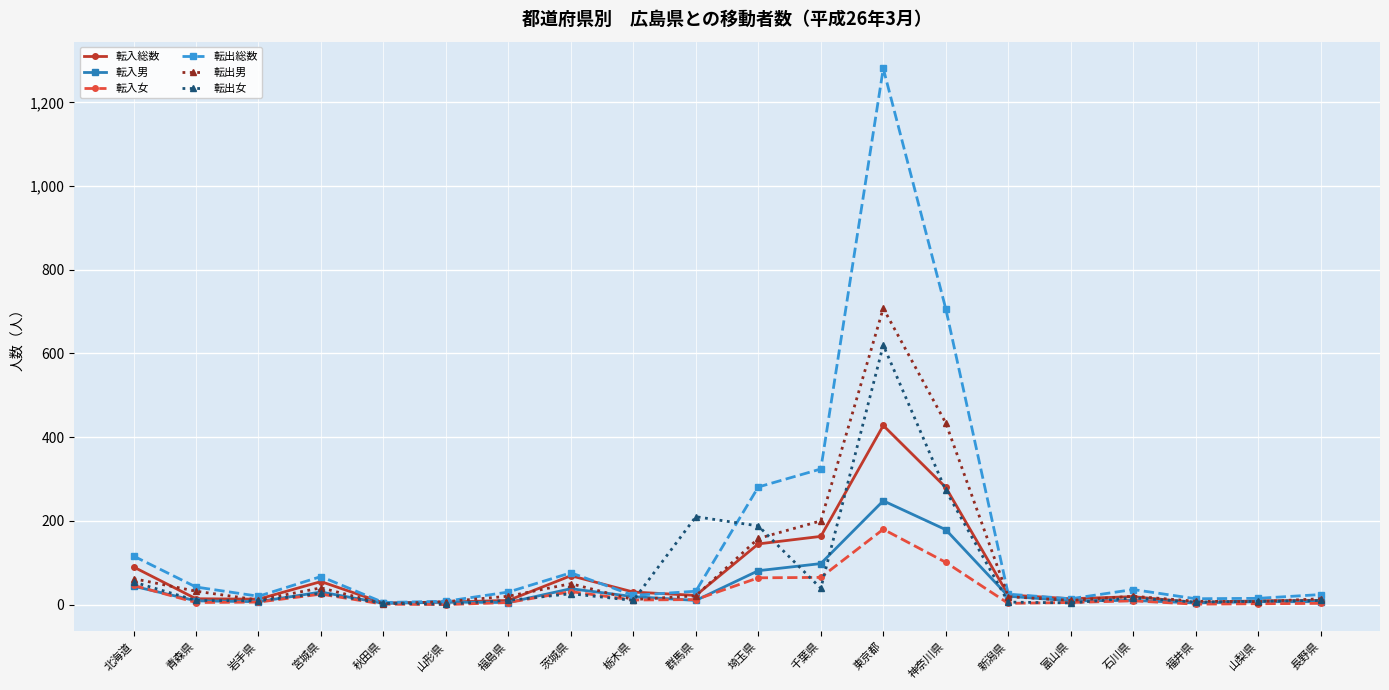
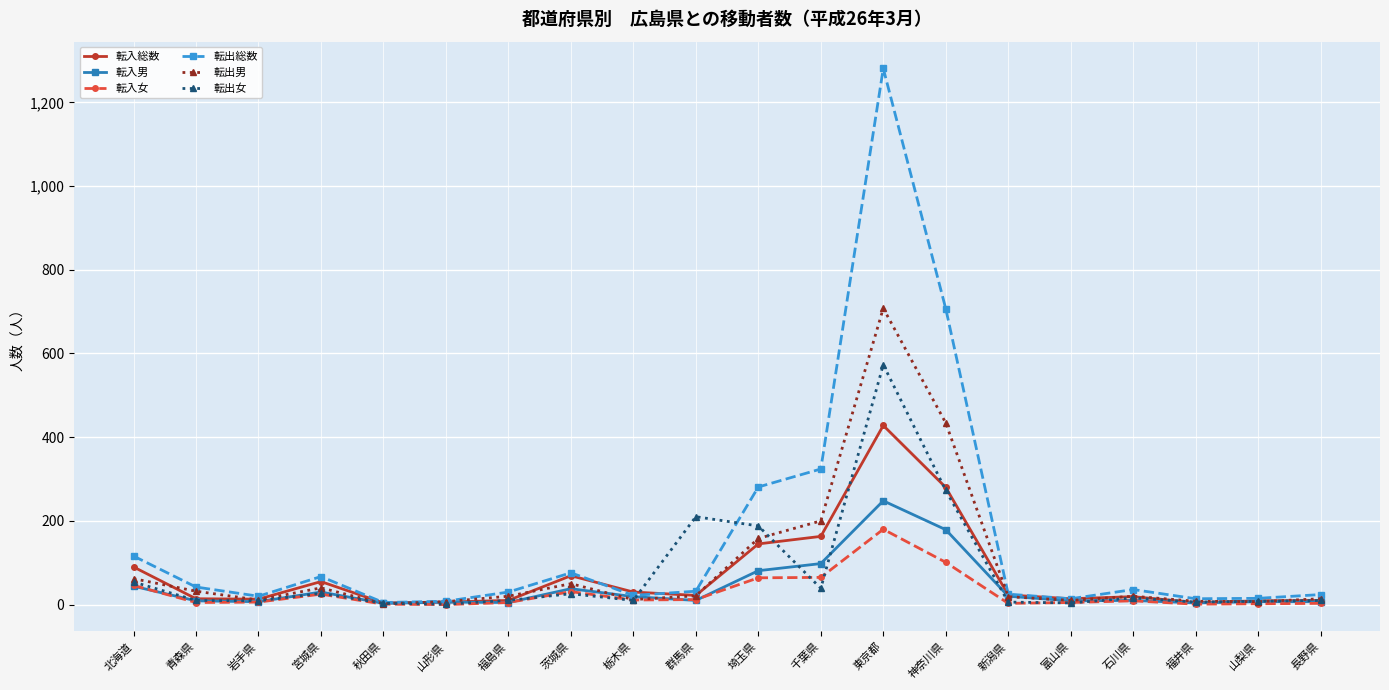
転出女, 東京都: 620 -> 570
